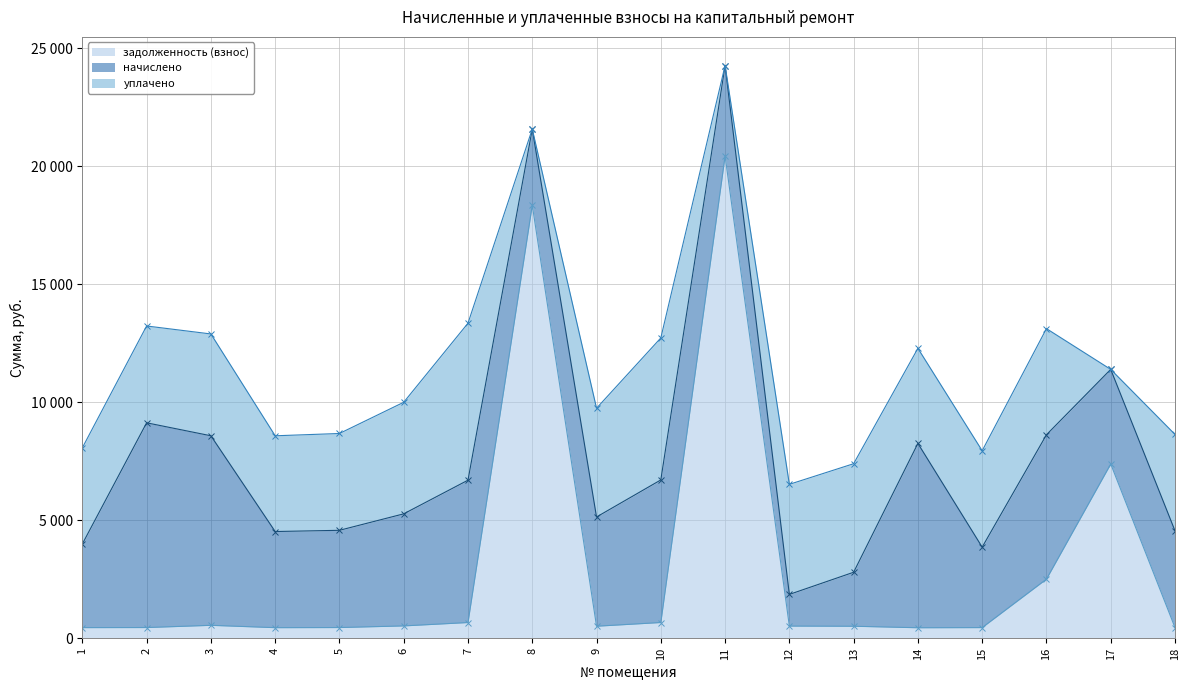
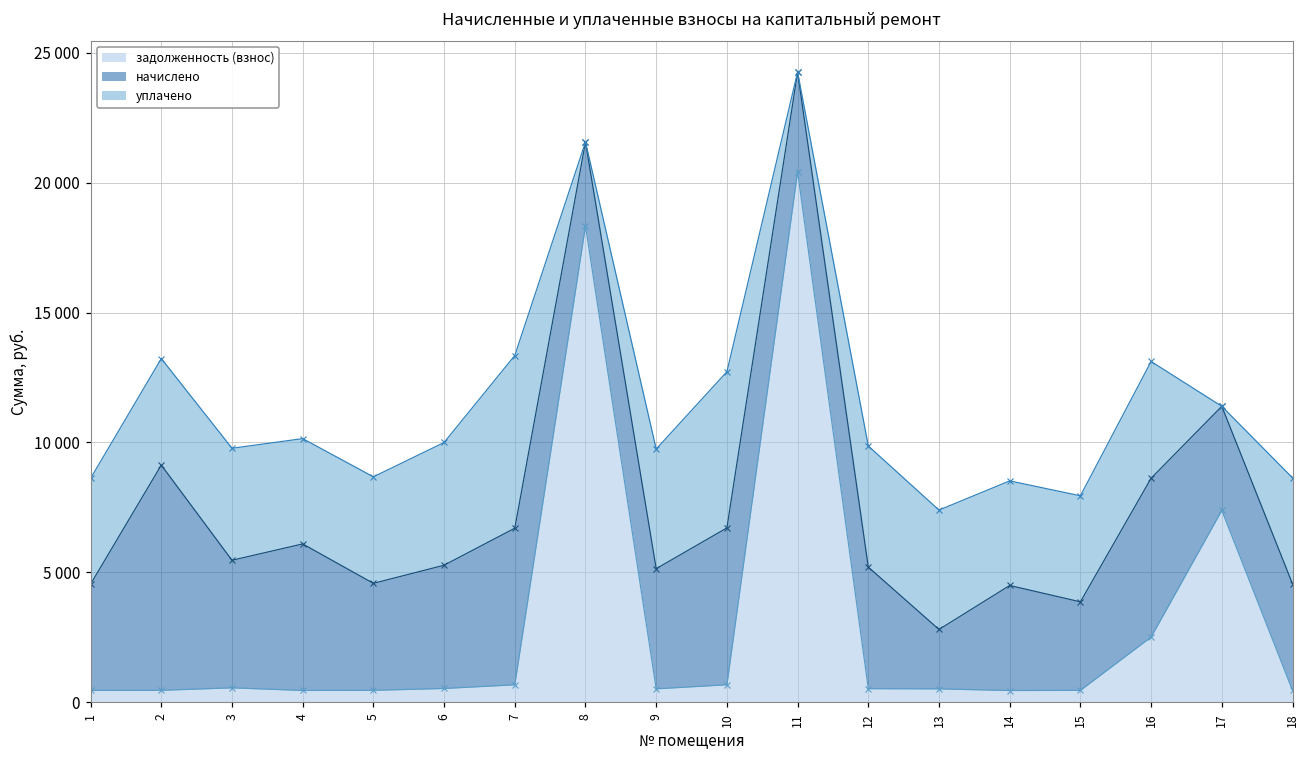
начислено, 1: 3500 -> 4100
начислено, 3: 8000 -> 4900
начислено, 4: 4100 -> 5600
начислено, 12: 1300 -> 4700
начислено, 14: 7800 -> 4000
